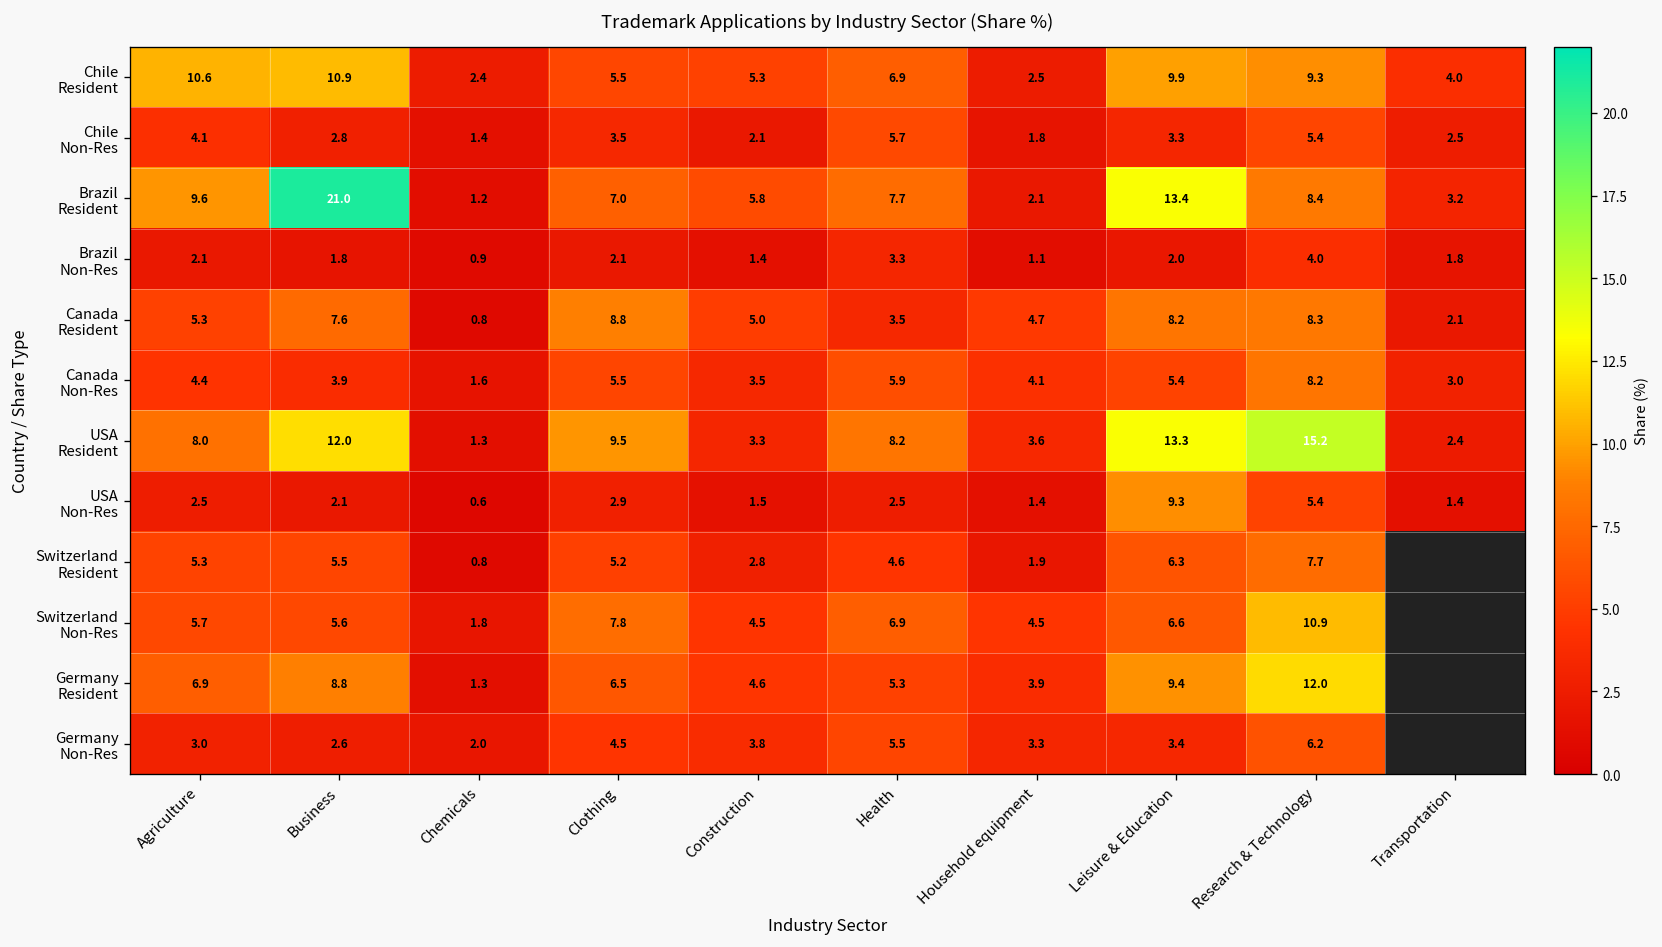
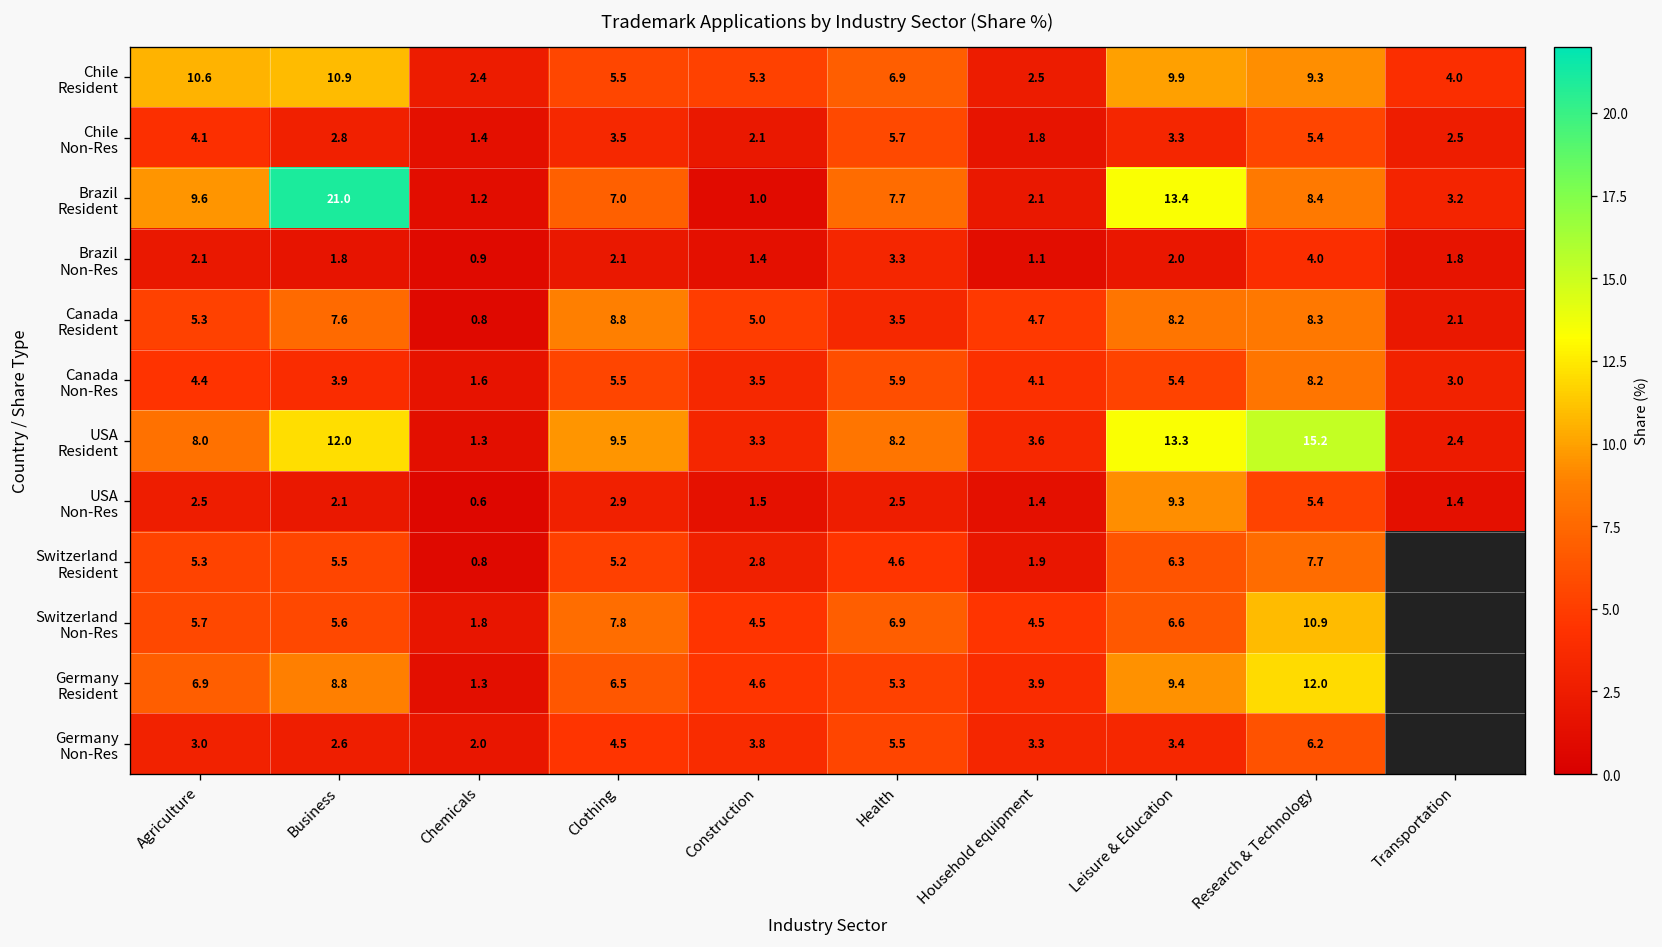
Brazil Resident, Construction: 5.8 -> 1.0
